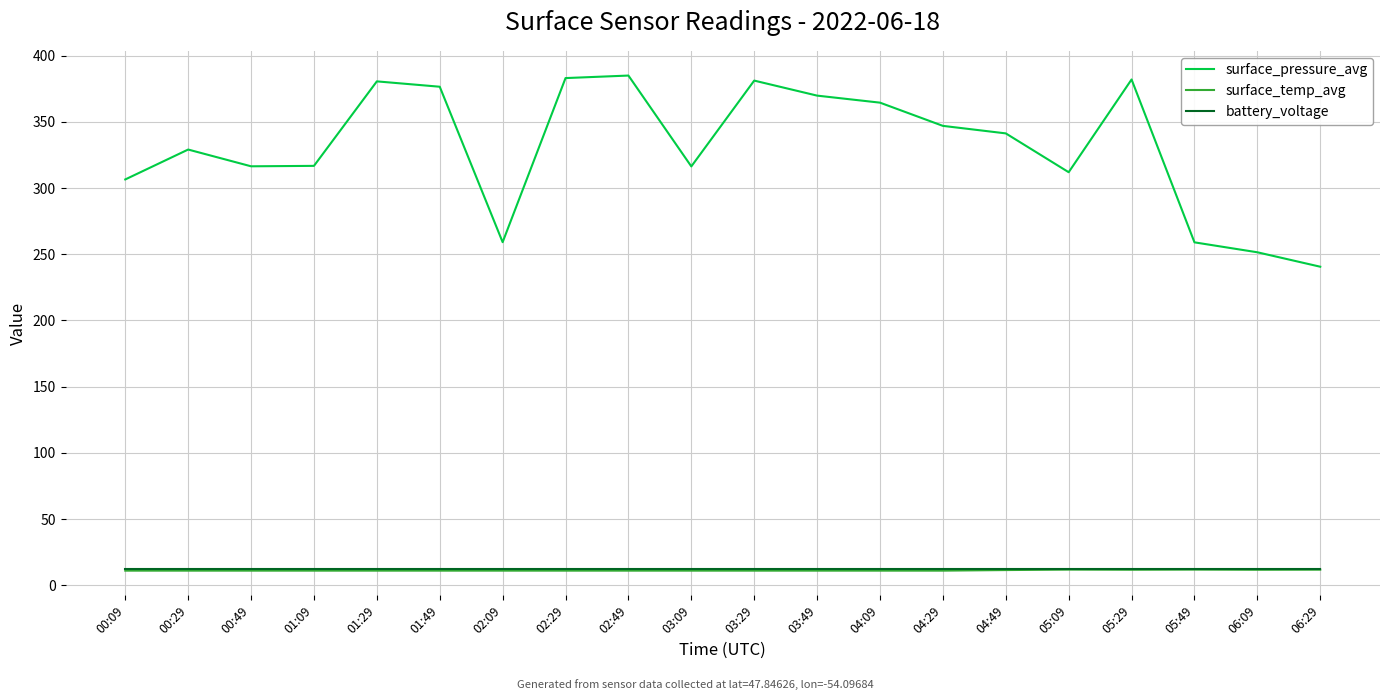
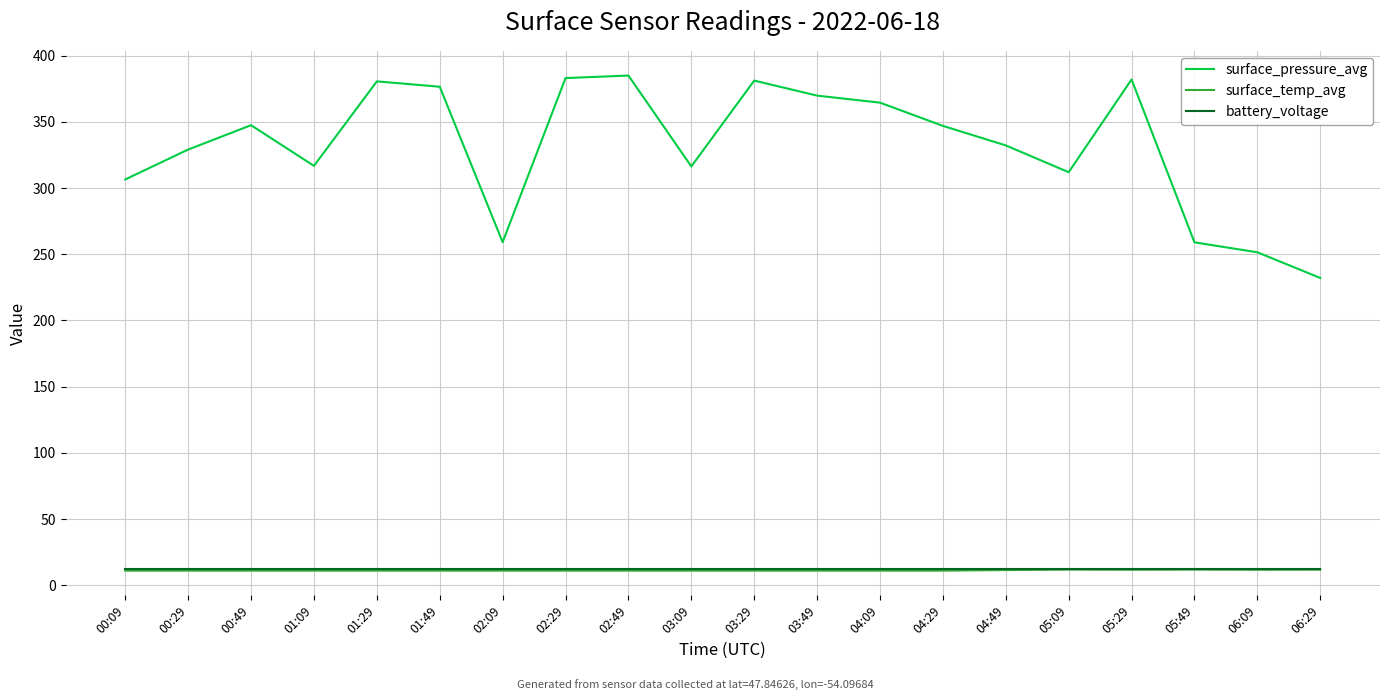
surface_pressure_avg, 00:49: 316 -> 348
surface_pressure_avg, 04:49: 341 -> 332
surface_pressure_avg, 06:29: 241 -> 232
